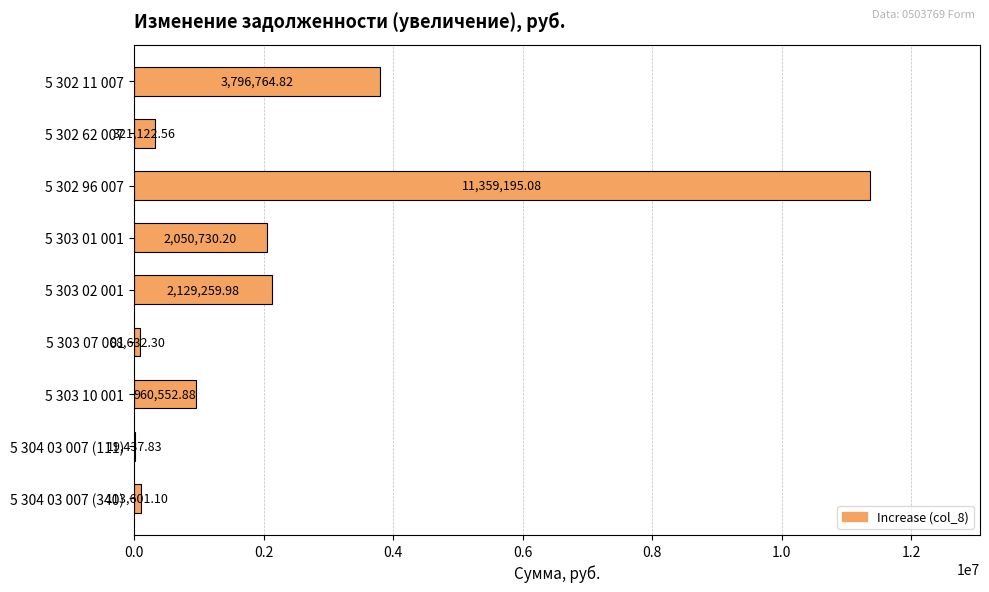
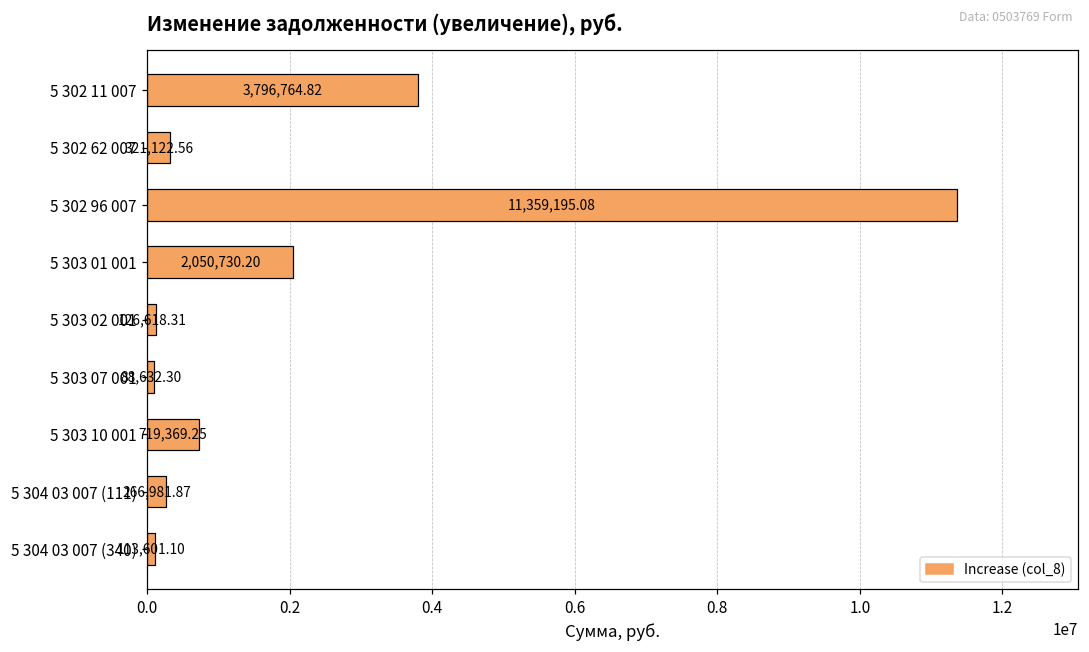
5 303 02 001: 2,129,259.98 -> 126,618.31
5 303 10 001: 960,552.88 -> 719,369.25
5 304 03 007 (111): 19,437.83 -> 266,981.87
